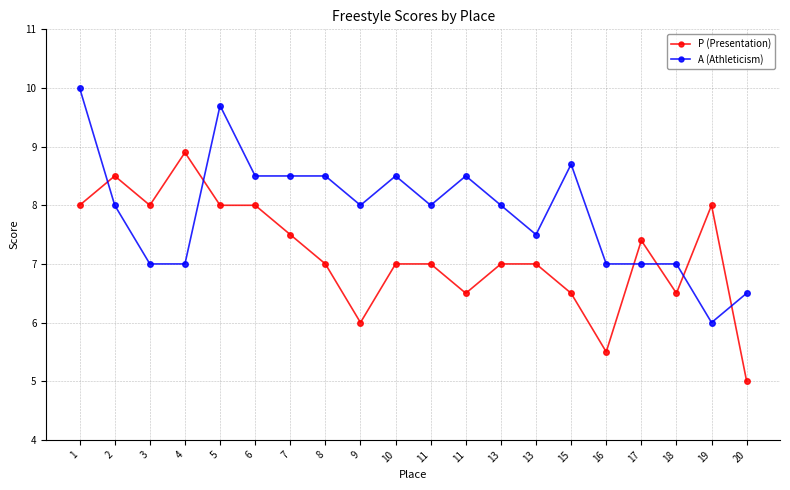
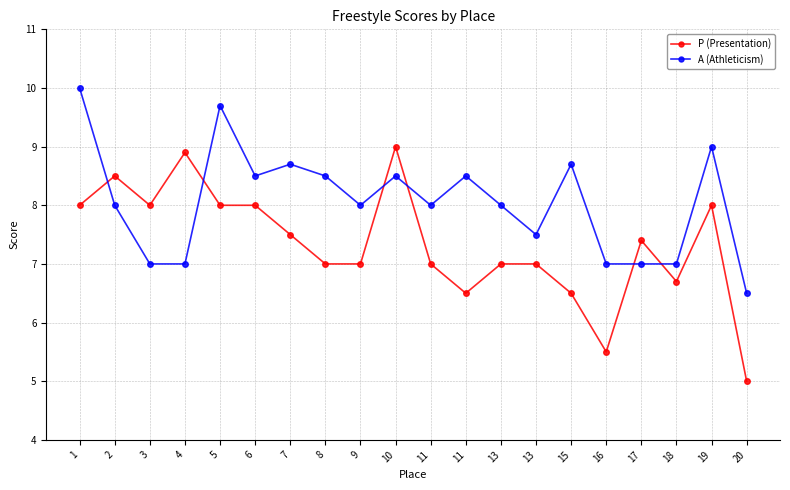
A (Athleticism), 7: 8.5 -> 8.7
P (Presentation), 9: 6 -> 7
P (Presentation), 10: 7 -> 9
P (Presentation), 18: 6.5 -> 6.7
A (Athleticism), 19: 6 -> 9
